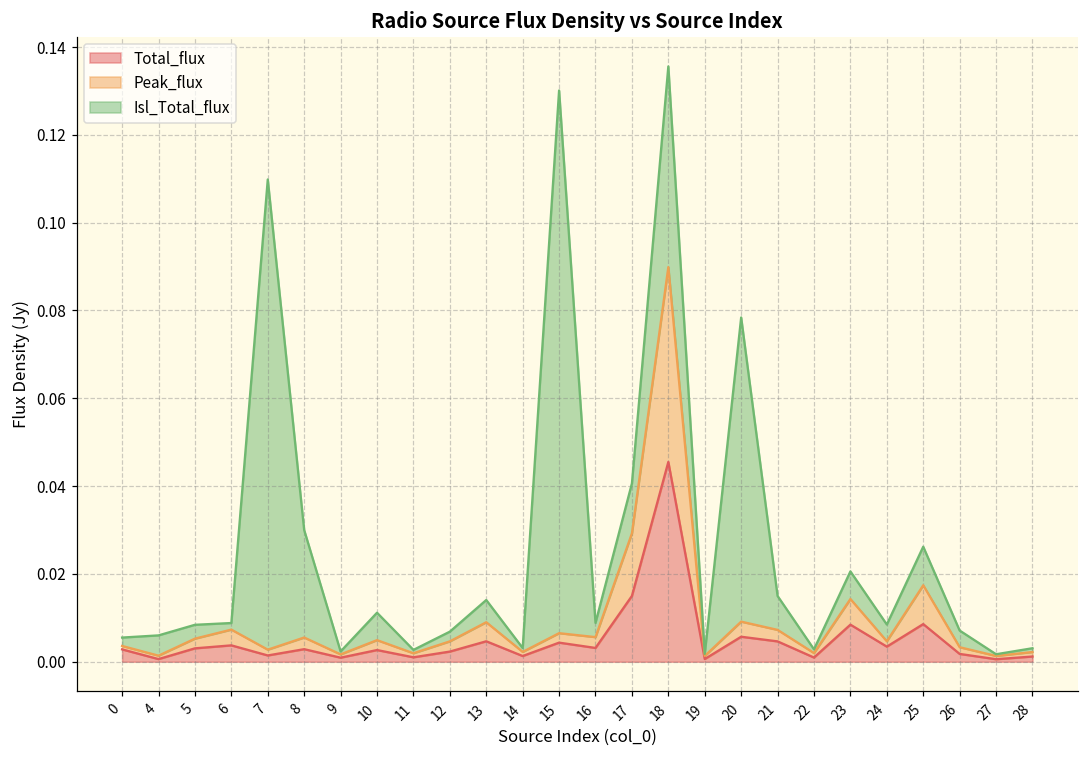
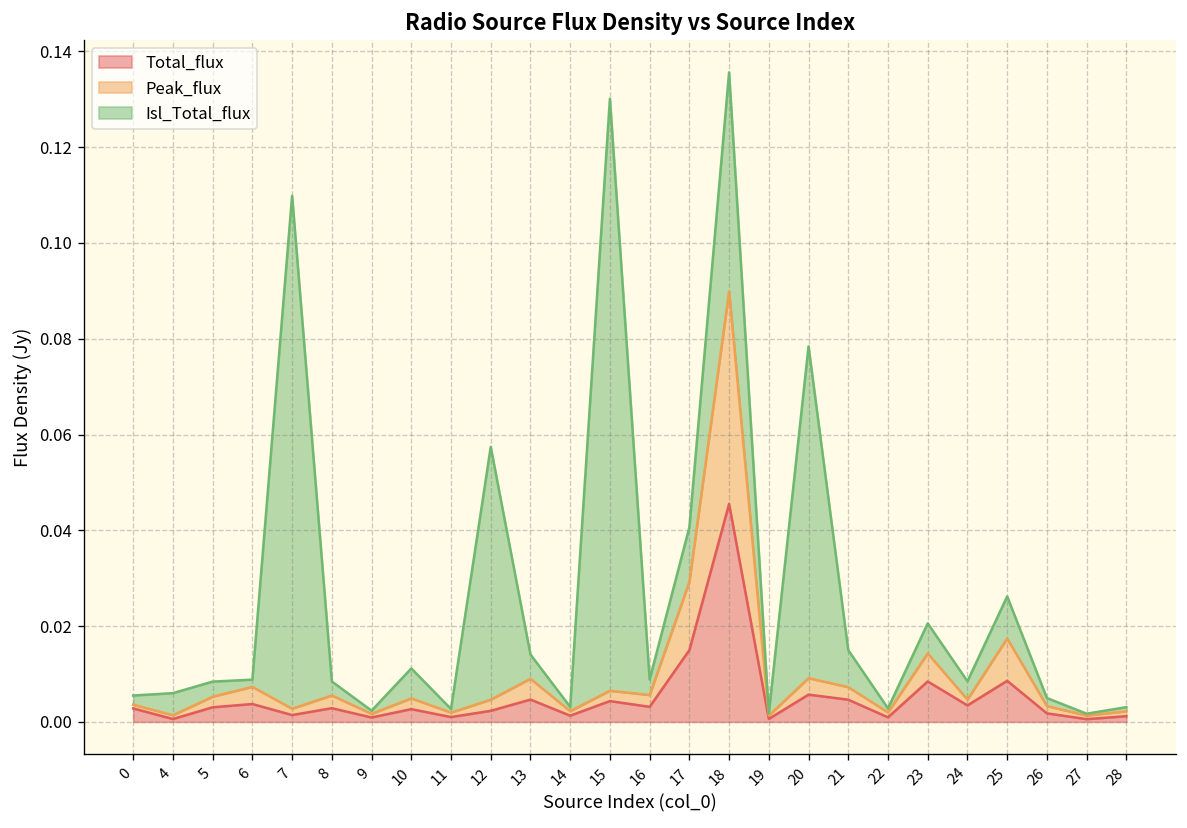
Isl_Total_flux, 8: 0.024 -> 0.003
Isl_Total_flux, 12: 0.002 -> 0.053
Isl_Total_flux, 26: 0.004 -> 0.002
